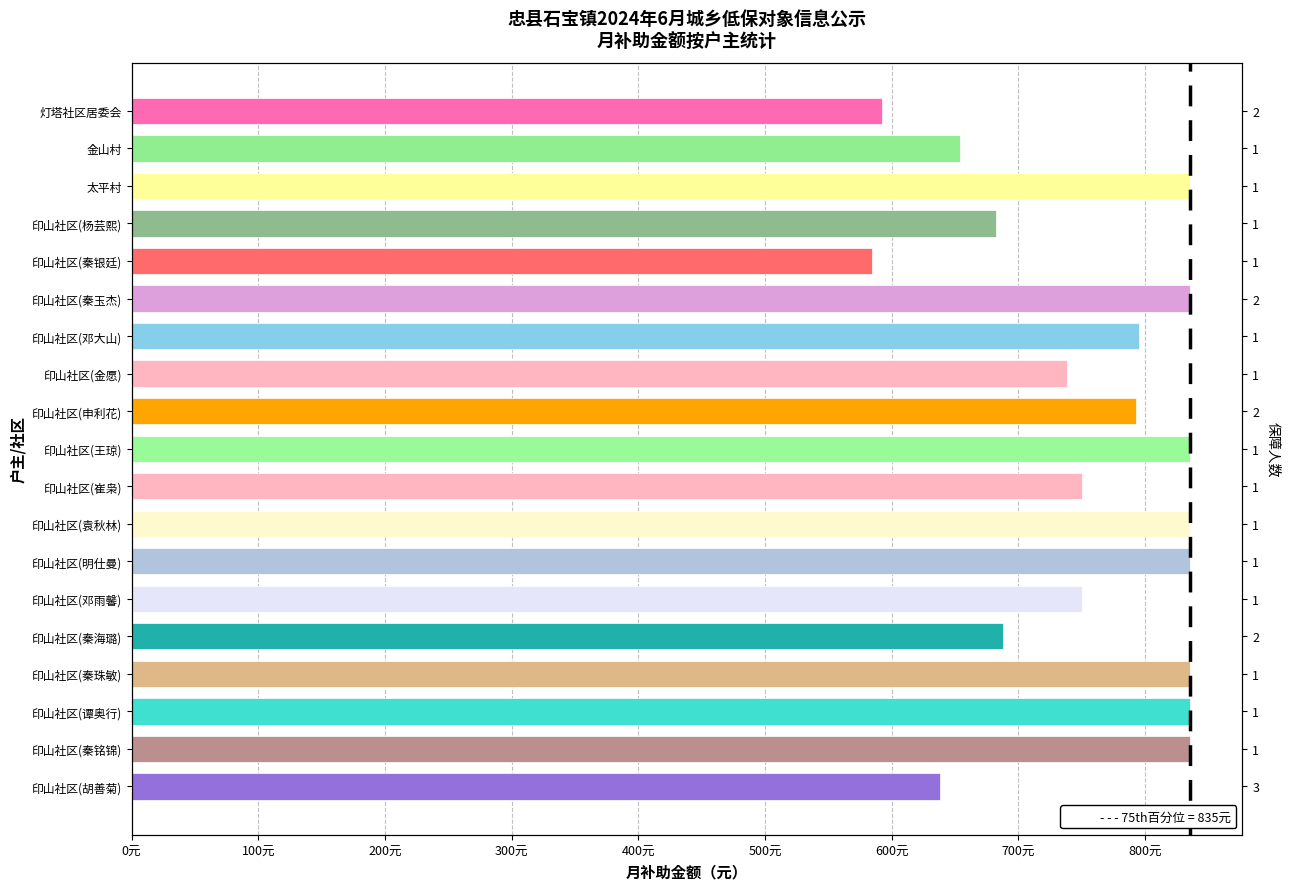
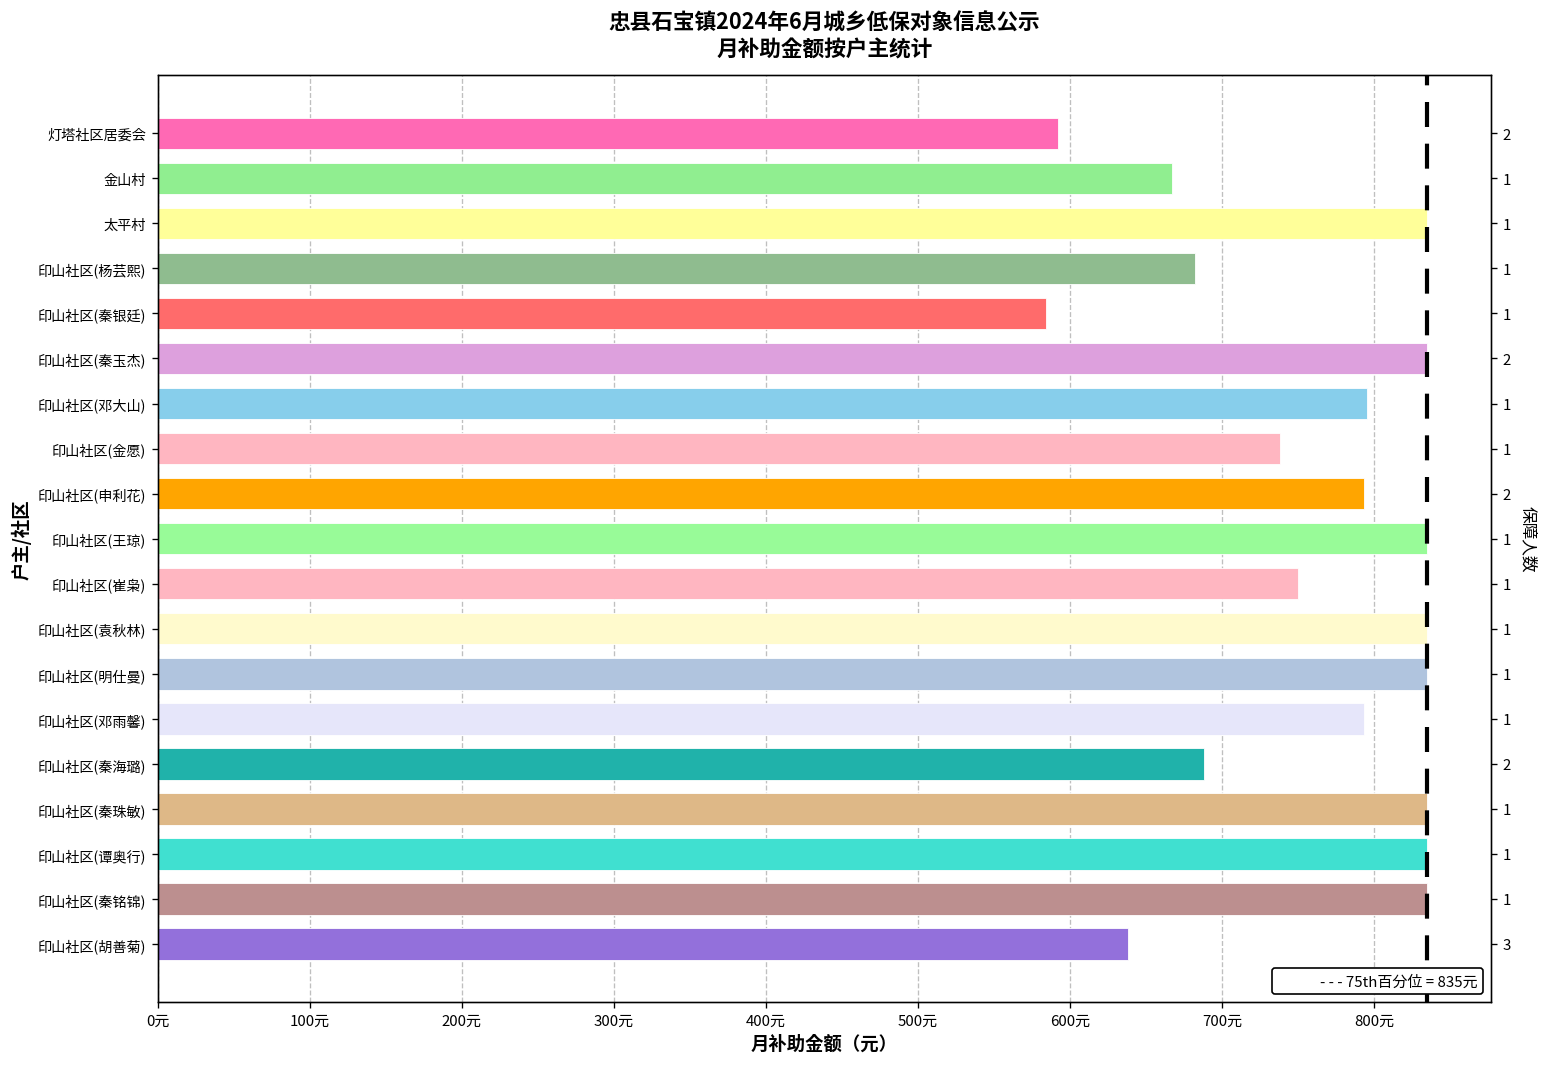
金山村: 654元 -> 667元
印山社区(邓雨馨): 750元 -> 793元
